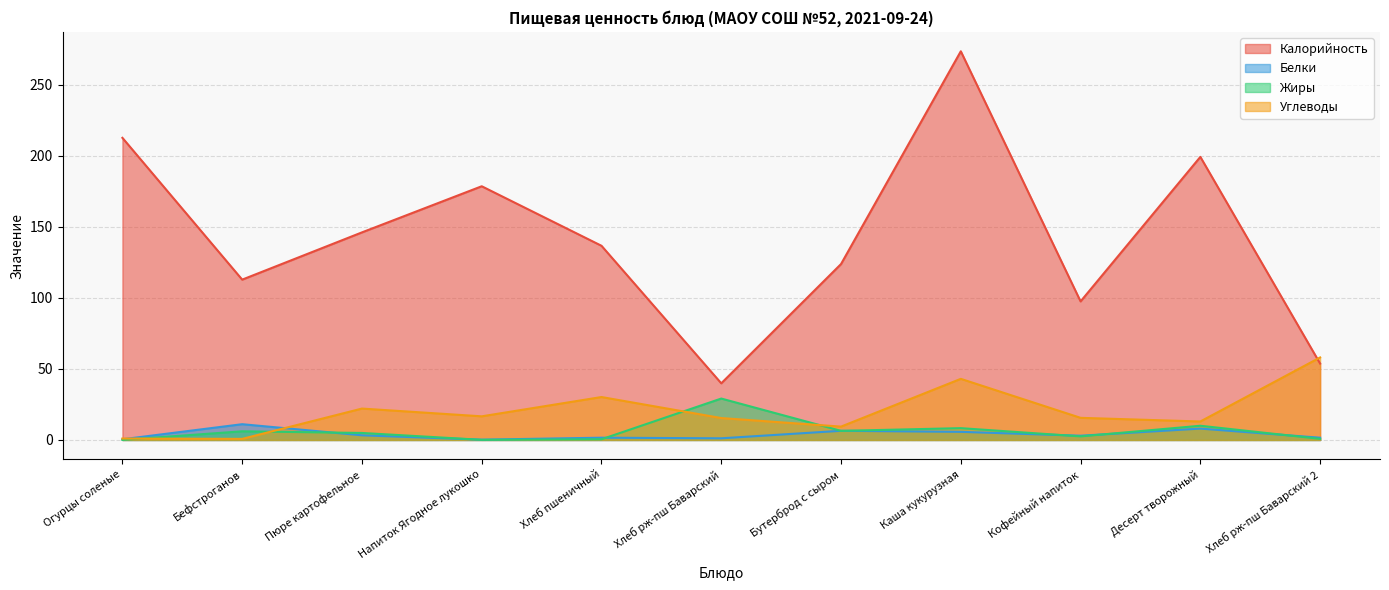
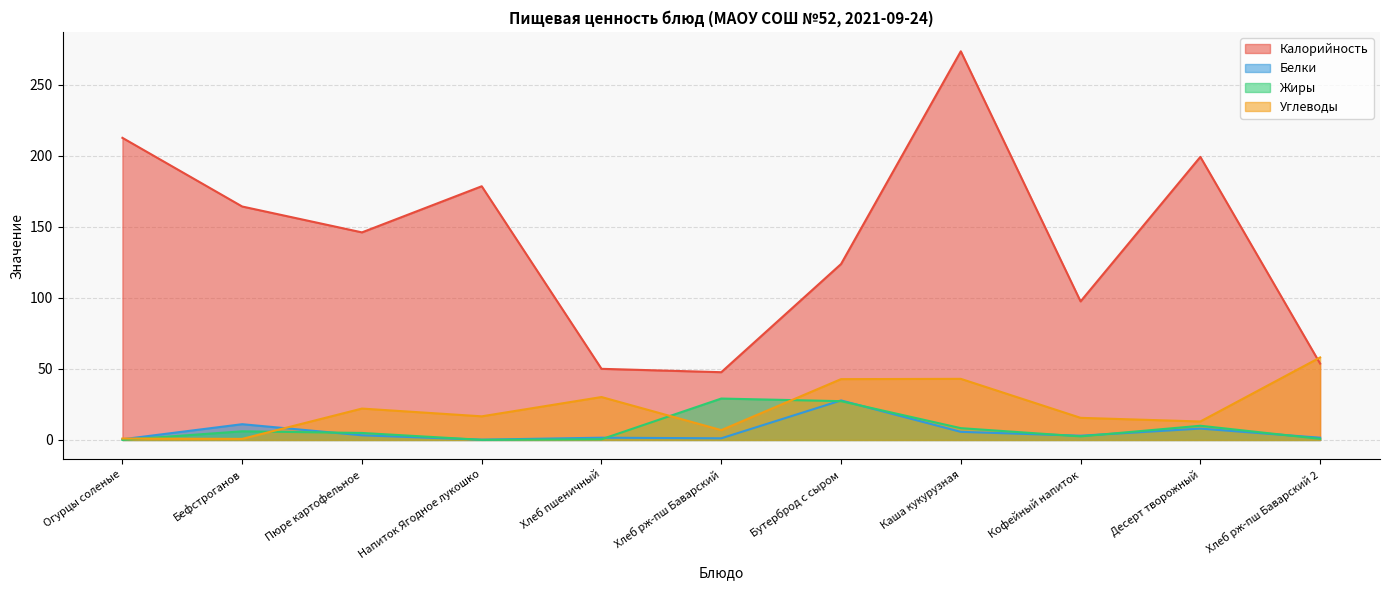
Калорийность, Бефстроганов: 113 -> 164
Калорийность, Хлеб пшеничный: 137 -> 50
Калорийность, Хлеб рж-пш Баварский: 40 -> 48
Углеводы, Хлеб рж-пш Баварский: 15 -> 7
Белки, Бутерброд с сыром: 6 -> 28
Жиры, Бутерброд с сыром: 6 -> 27
Углеводы, Бутерброд с сыром: 9 -> 43
